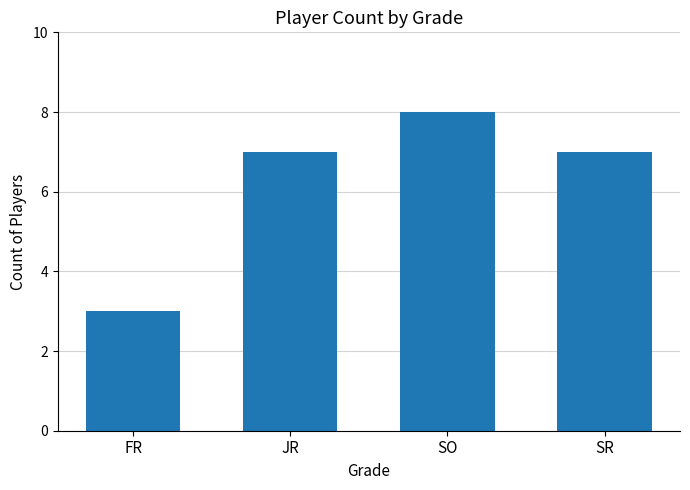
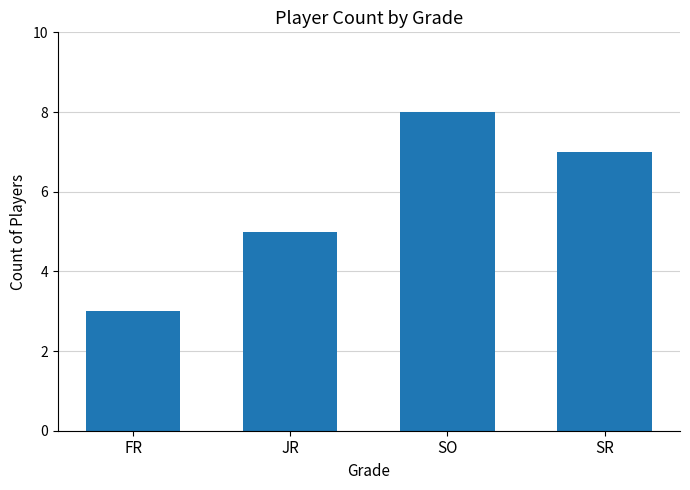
JR: 7 -> 5
